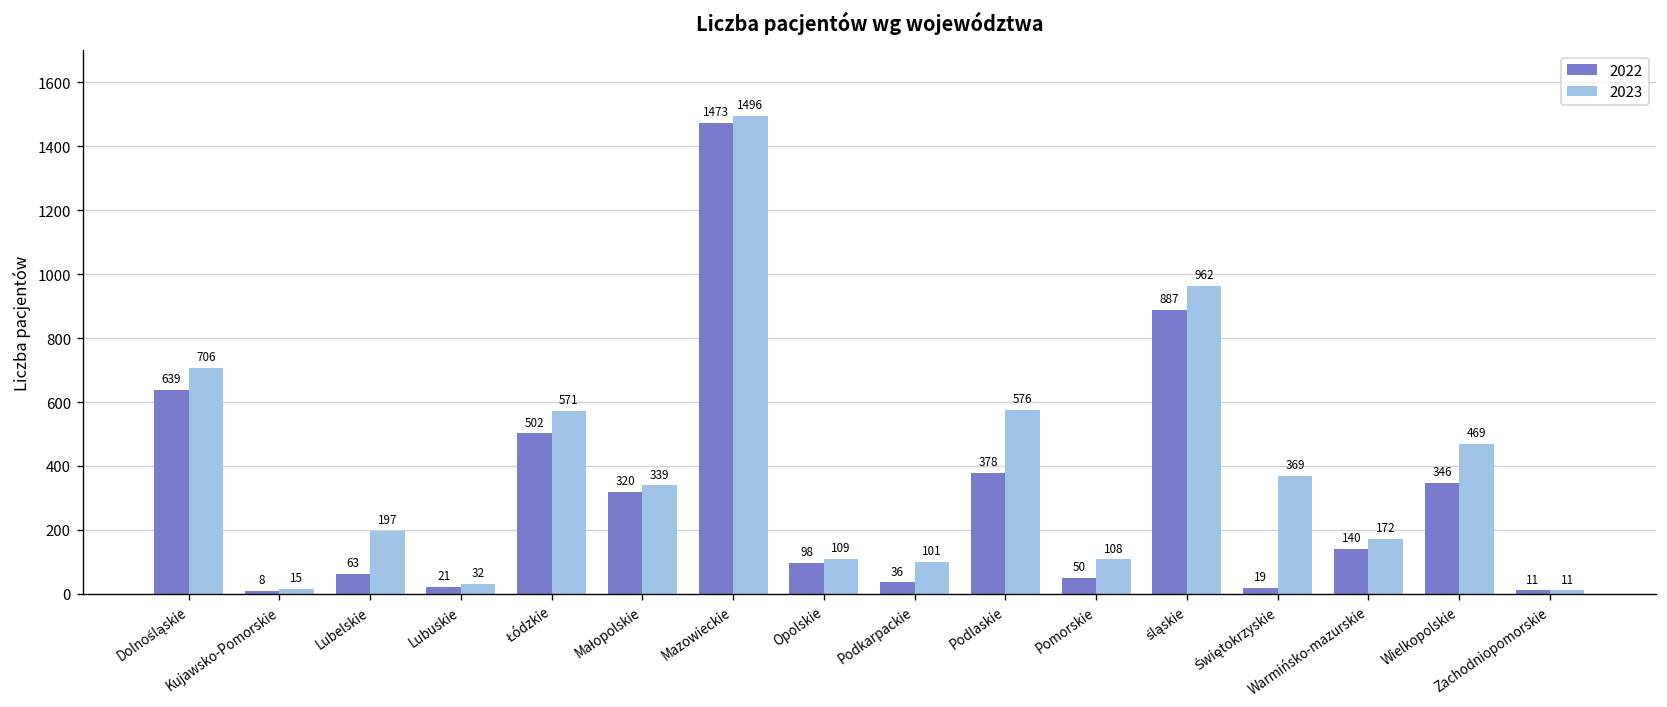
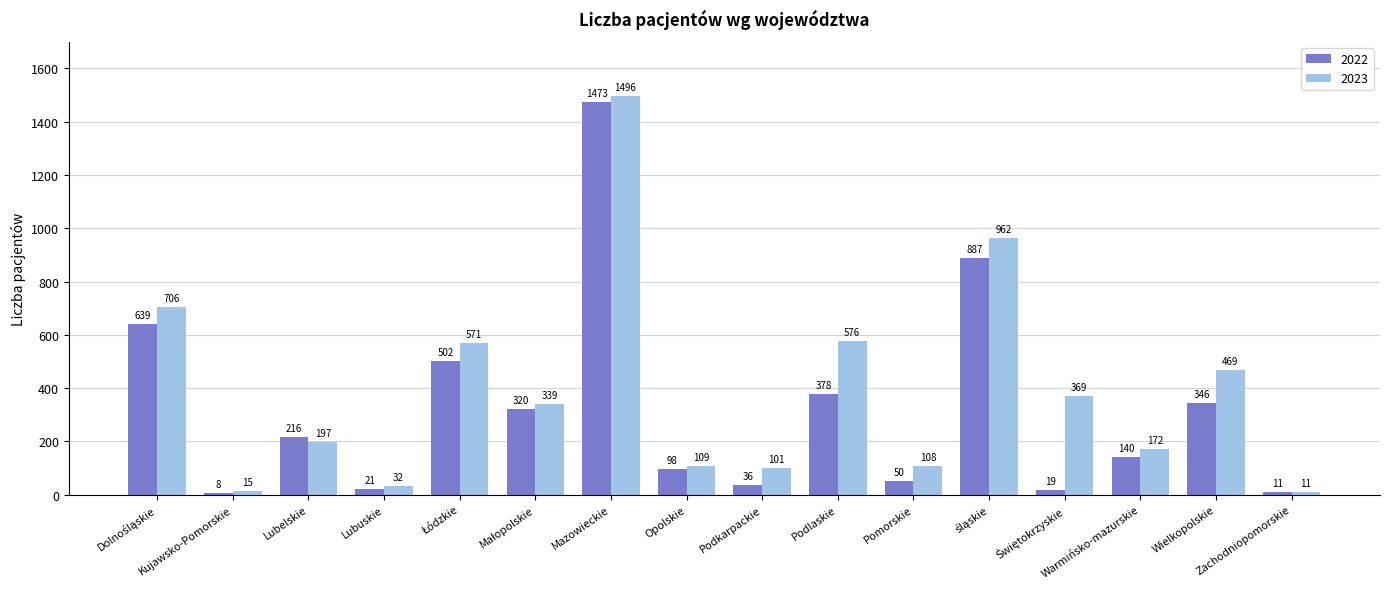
2022, Lubelskie: 63 -> 216
